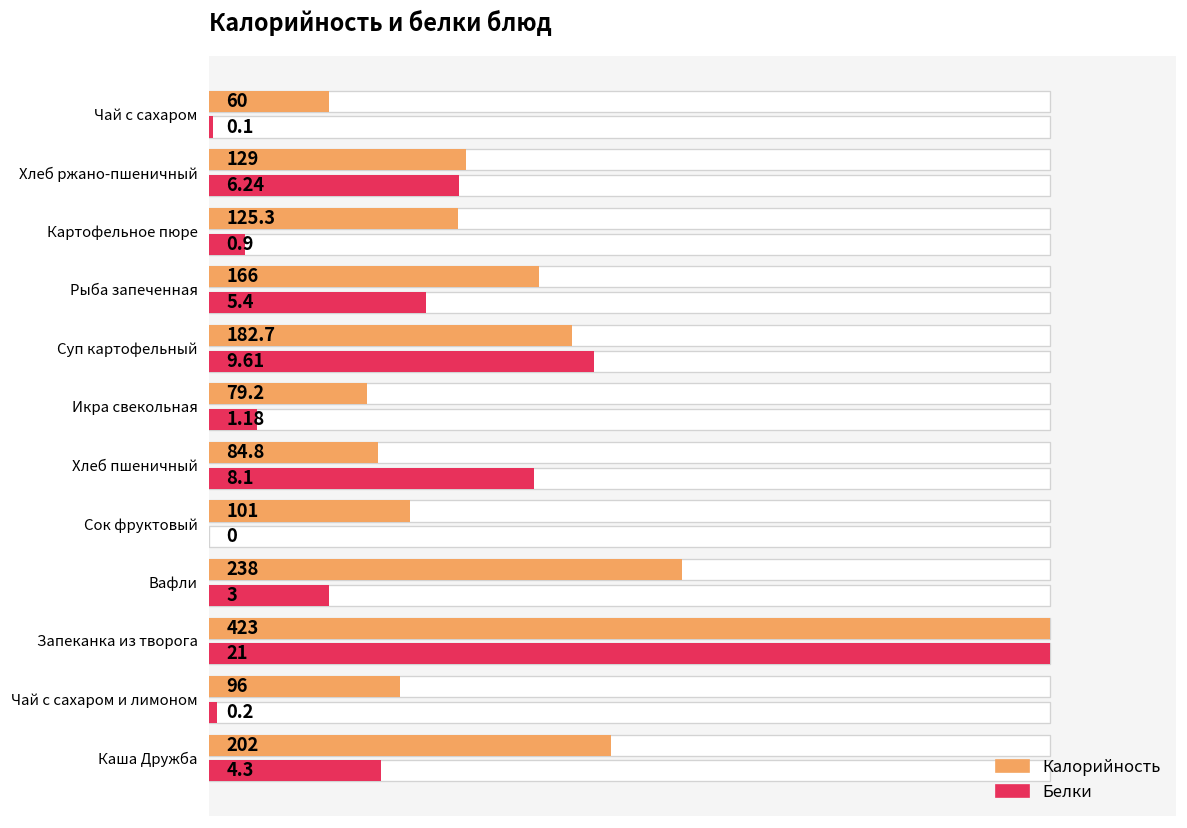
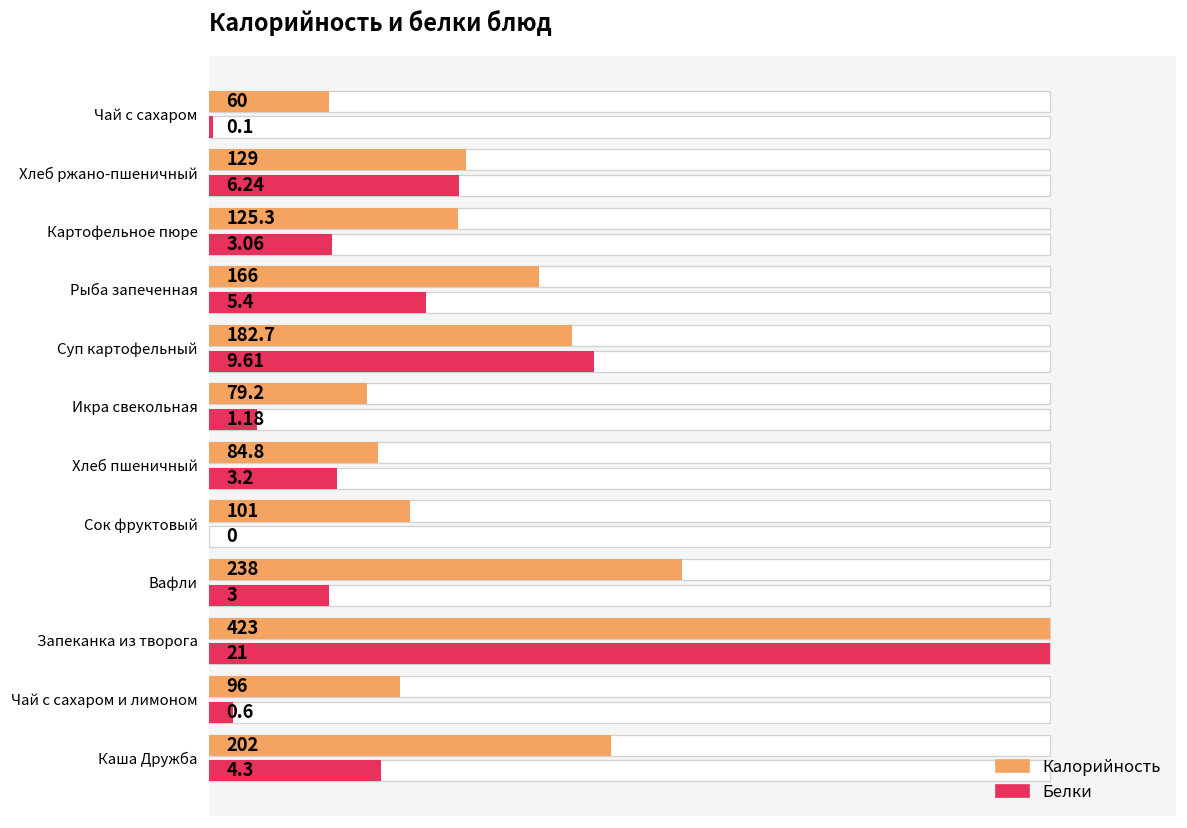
Белки, Картофельное пюре: 0.9 -> 3.06
Белки, Хлеб пшеничный: 8.1 -> 3.2
Белки, Чай с сахаром и лимоном: 0.2 -> 0.6
